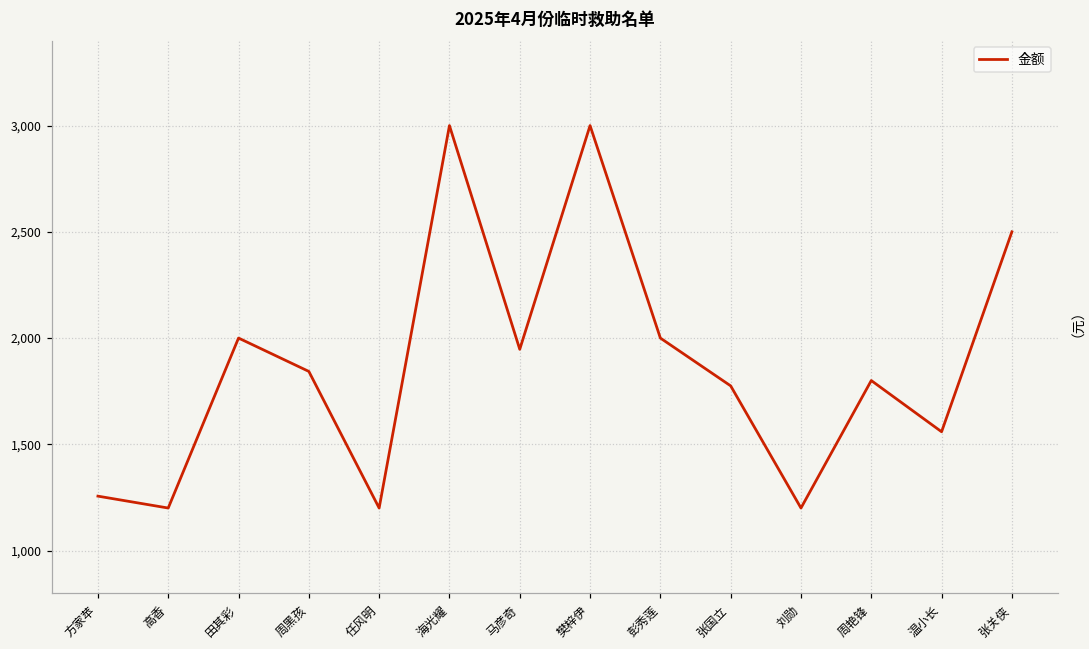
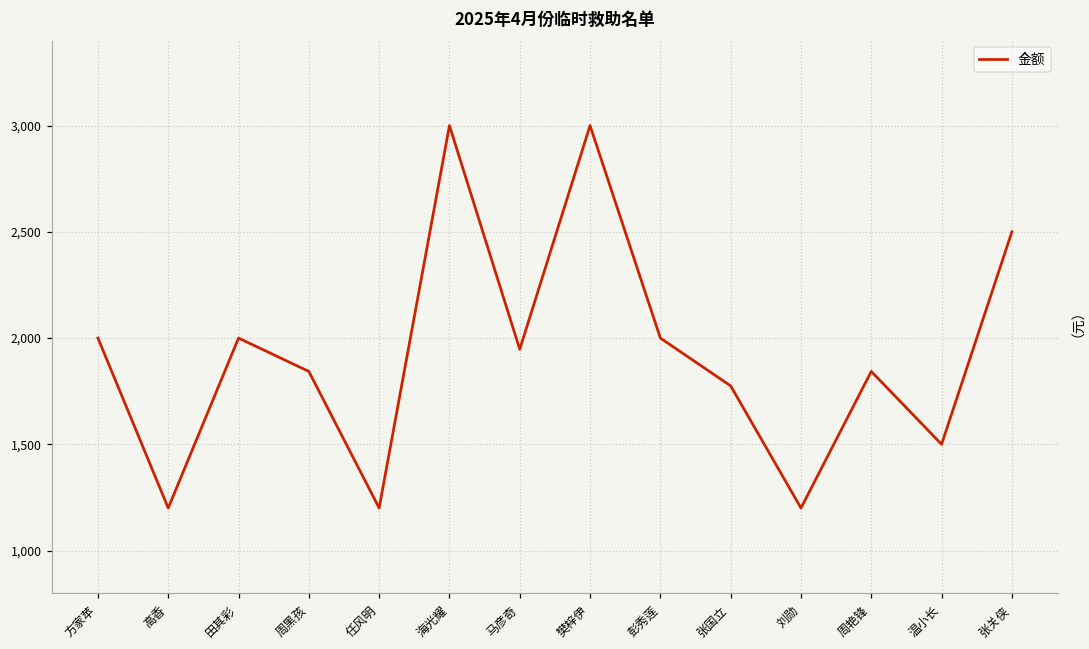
方家苹: 1,260 -> 2,000
周艳锋: 1,800 -> 1,840
温小长: 1,560 -> 1,500
